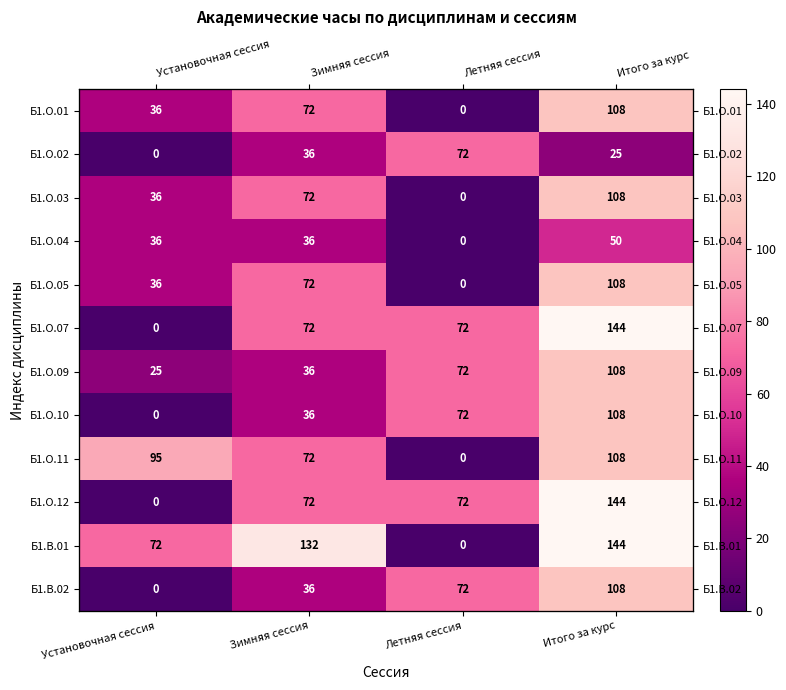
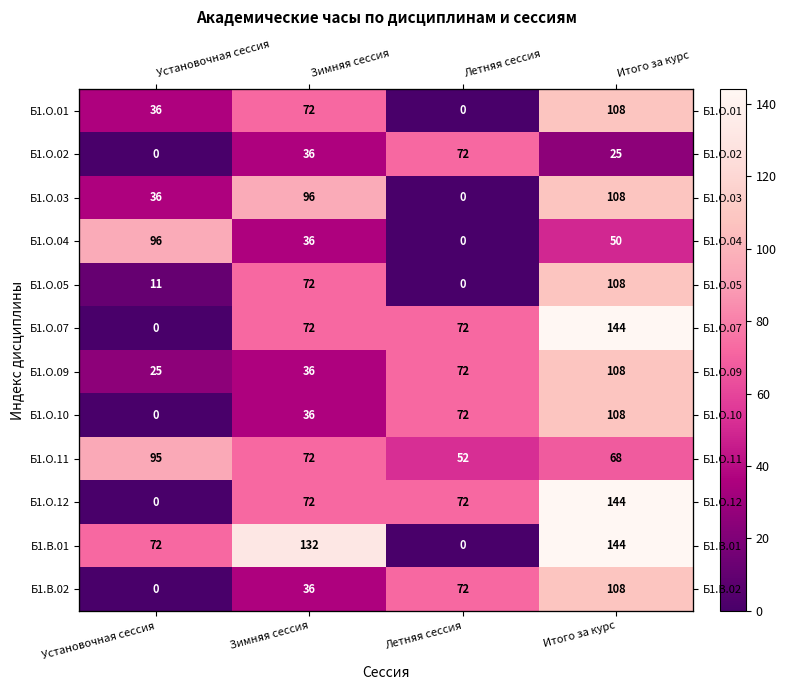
Б1.О.03, Зимняя сессия: 72 -> 96
Б1.О.04, Установочная сессия: 36 -> 96
Б1.О.05, Установочная сессия: 36 -> 11
Б1.О.11, Летняя сессия: 0 -> 52
Б1.О.11, Итого за курс: 108 -> 68
